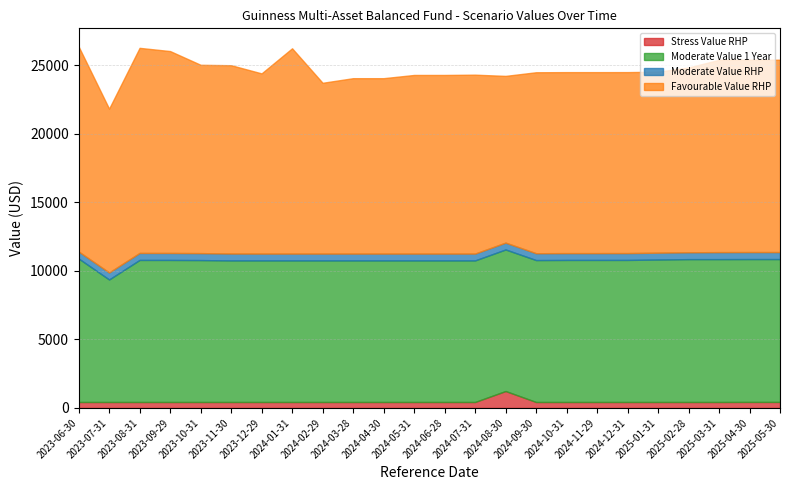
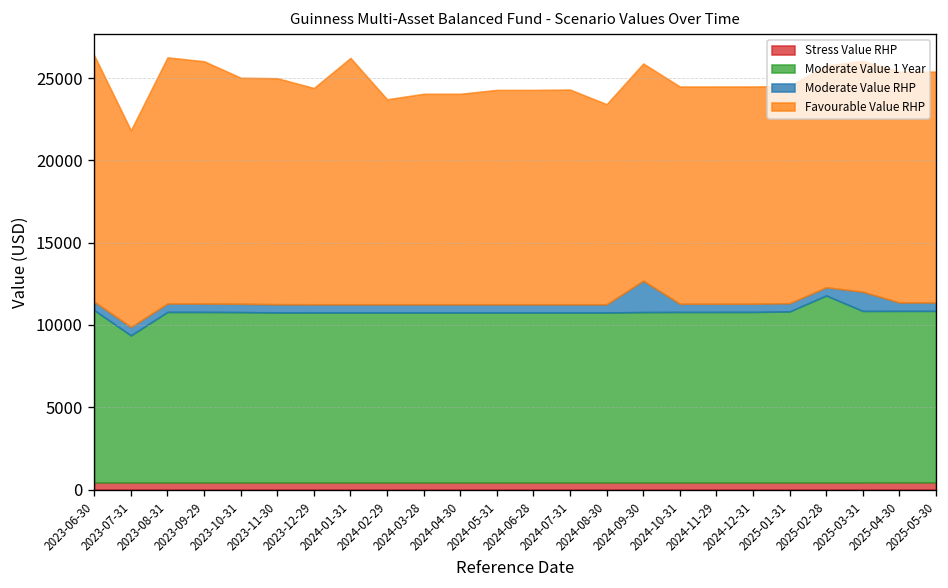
Stress Value RHP, 2024-08-30: 1200 -> 400
Moderate Value RHP, 2024-09-30: 500 -> 1900
Moderate Value 1 Year, 2025-02-28: 10400 -> 11400
Moderate Value RHP, 2025-03-31: 500 -> 1200
